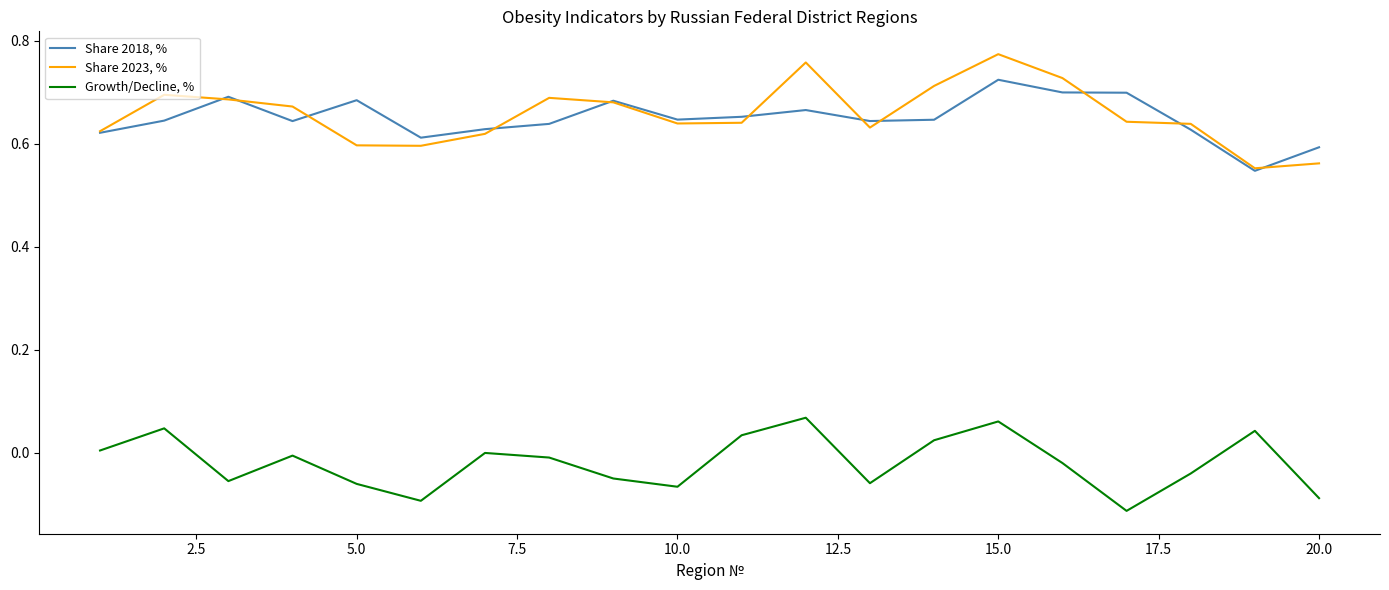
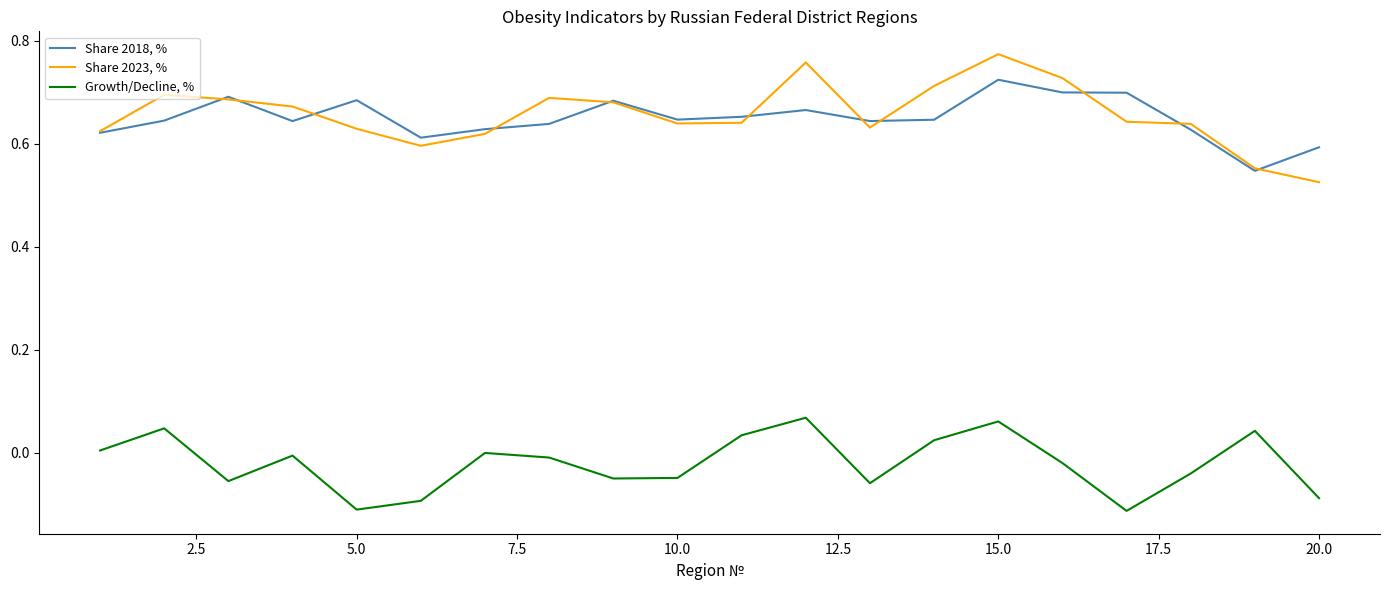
Share 2023, %, 5.0: 0.60 -> 0.63
Growth/Decline, %, 5.0: -0.06 -> -0.11
Growth/Decline, %, 10.0: -0.07 -> -0.05
Share 2023, %, 20.0: 0.56 -> 0.53
